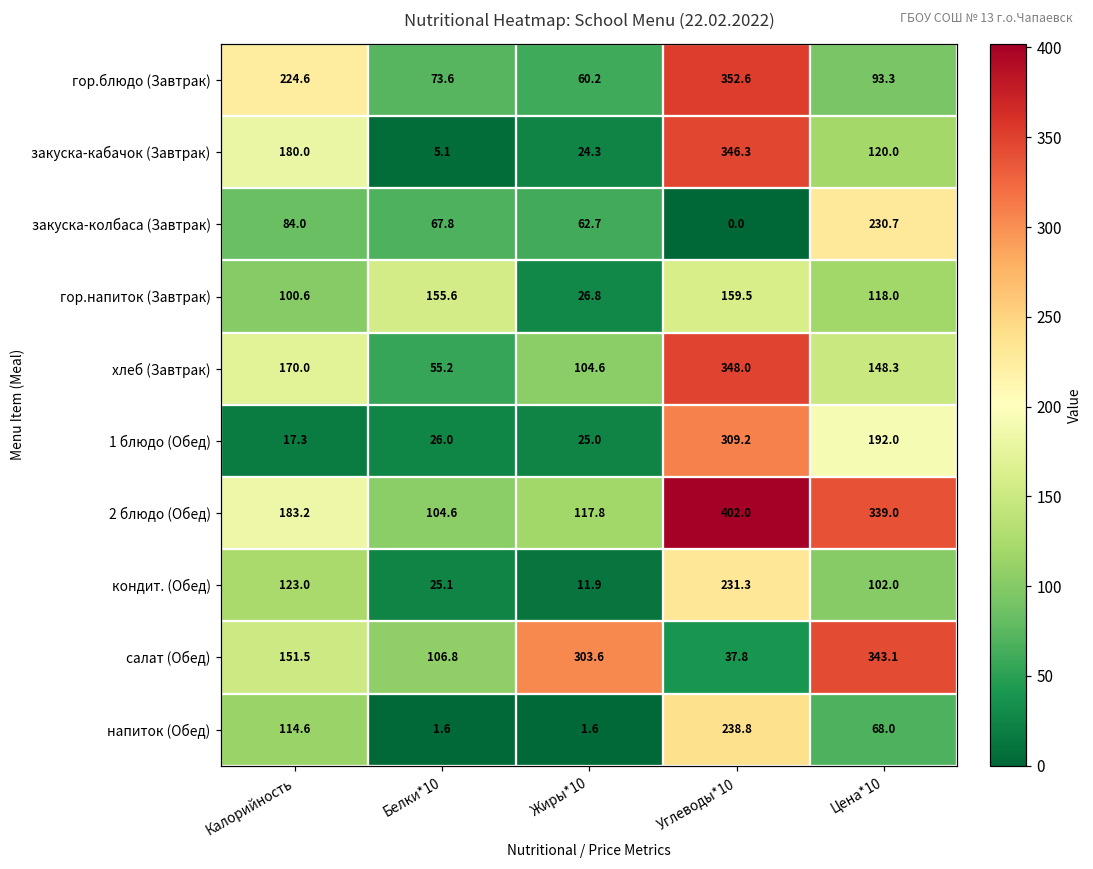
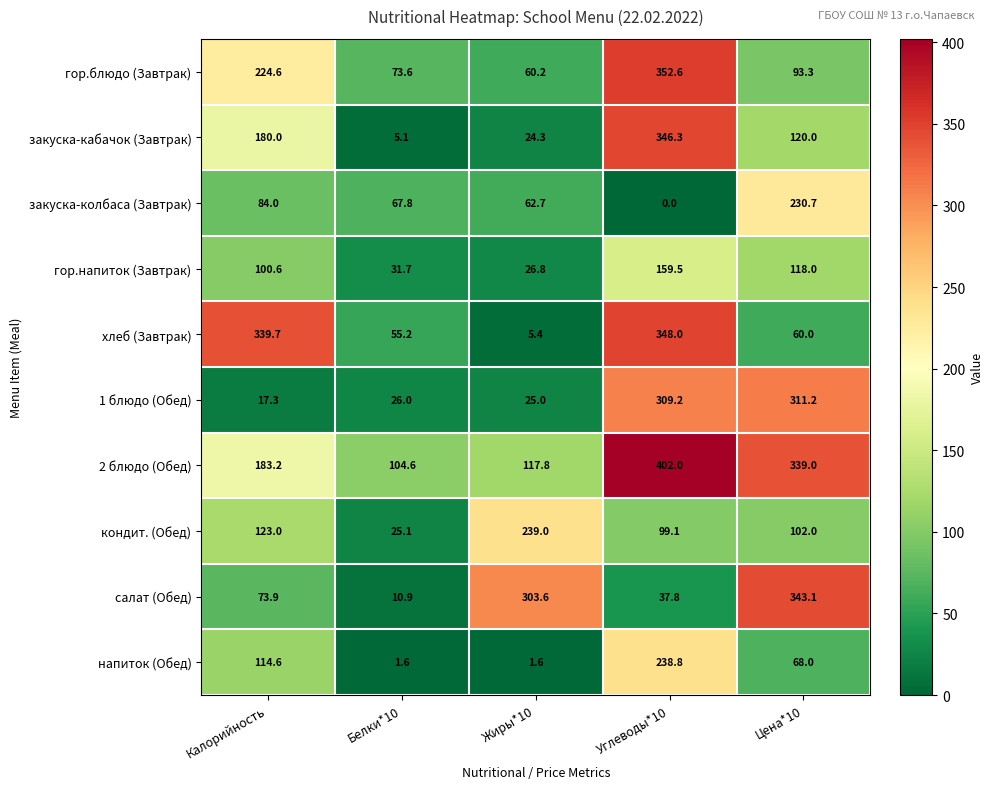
гор.напиток (Завтрак), Белки*10: 155.6 -> 31.7
хлеб (Завтрак), Калорийность: 170.0 -> 339.7
хлеб (Завтрак), Жиры*10: 104.6 -> 5.4
хлеб (Завтрак), Цена*10: 148.3 -> 60.0
1 блюдо (Обед), Цена*10: 192.0 -> 311.2
кондит. (Обед), Жиры*10: 11.9 -> 239.0
кондит. (Обед), Углеводы*10: 231.3 -> 99.1
салат (Обед), Калорийность: 151.5 -> 73.9
салат (Обед), Белки*10: 106.8 -> 10.9
